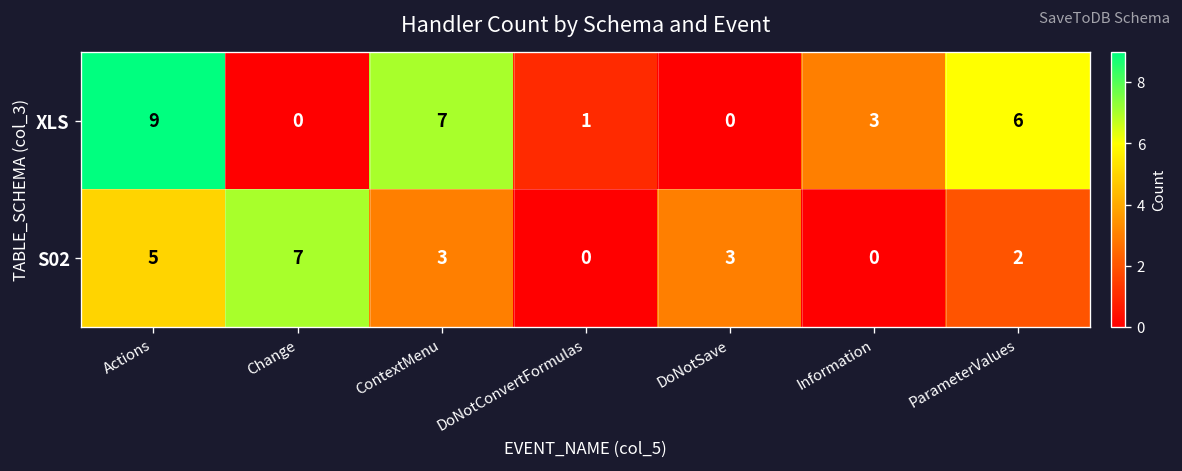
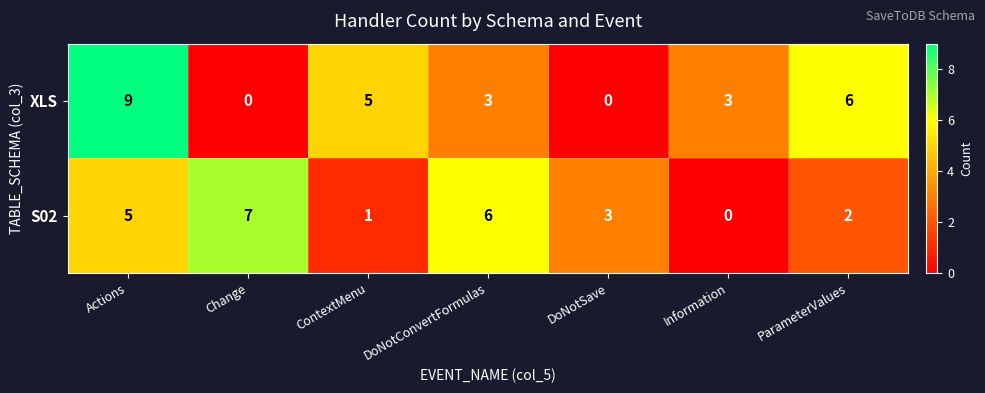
XLS, ContextMenu: 7 -> 5
XLS, DoNotConvertFormulas: 1 -> 3
S02, ContextMenu: 3 -> 1
S02, DoNotConvertFormulas: 0 -> 6
